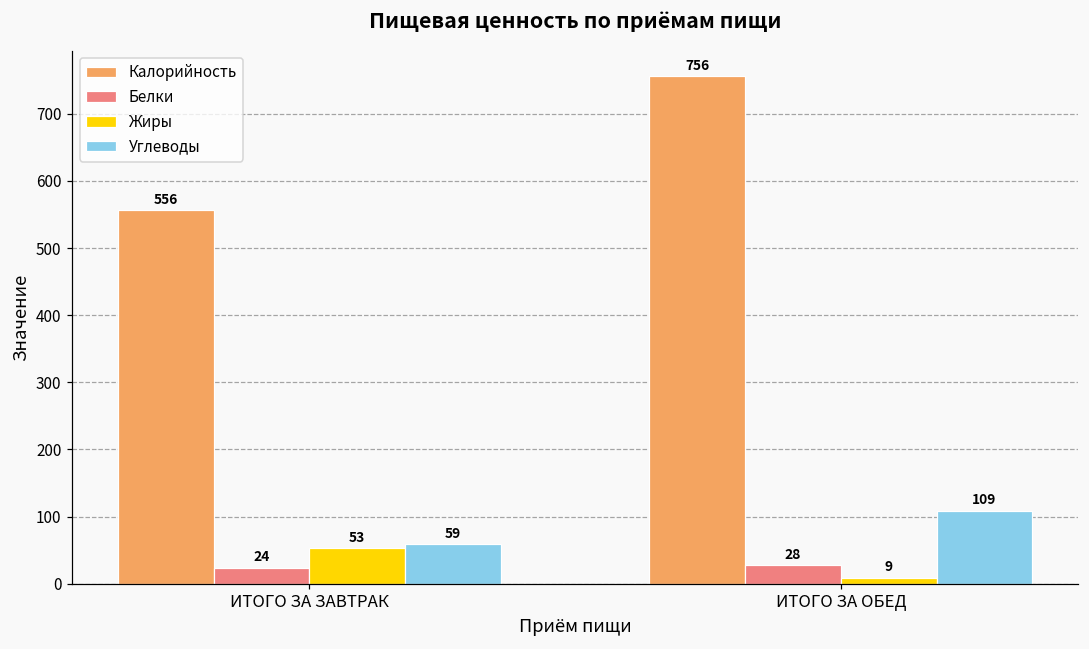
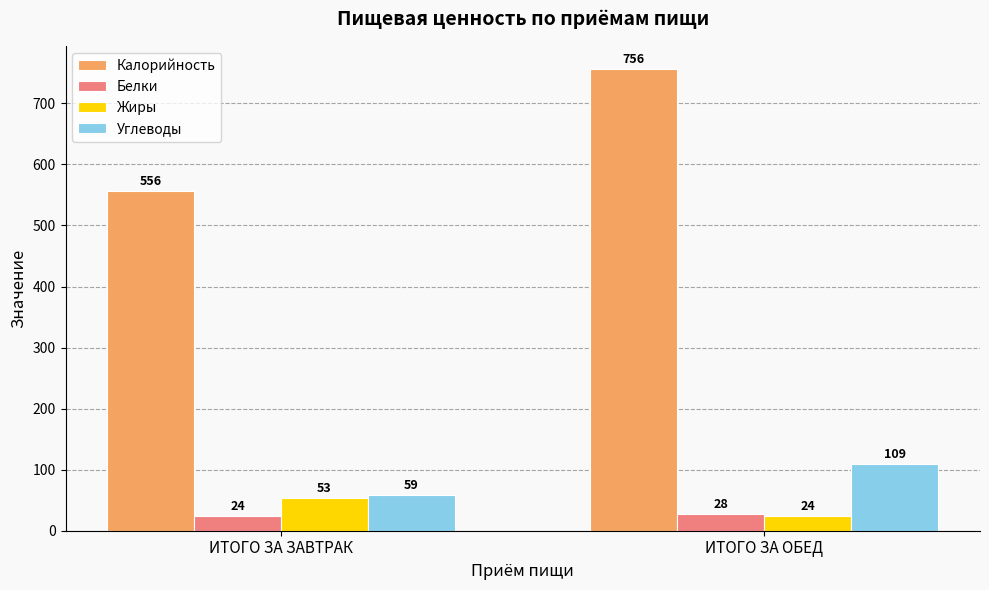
Жиры, ИТОГО ЗА ОБЕД: 9 -> 24
